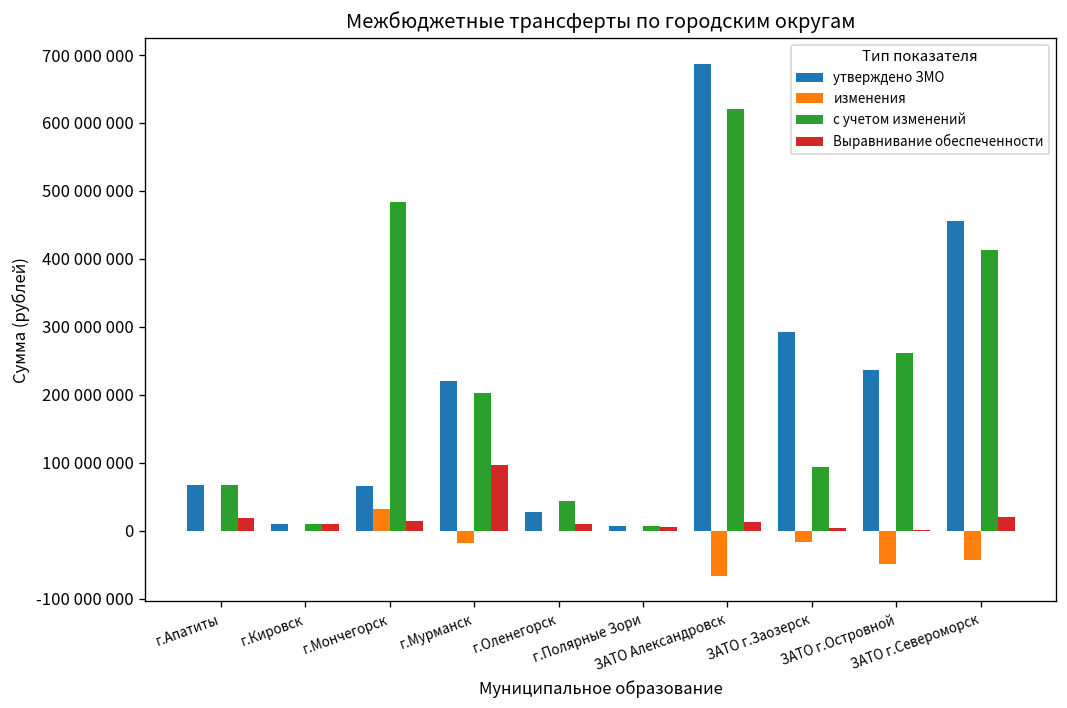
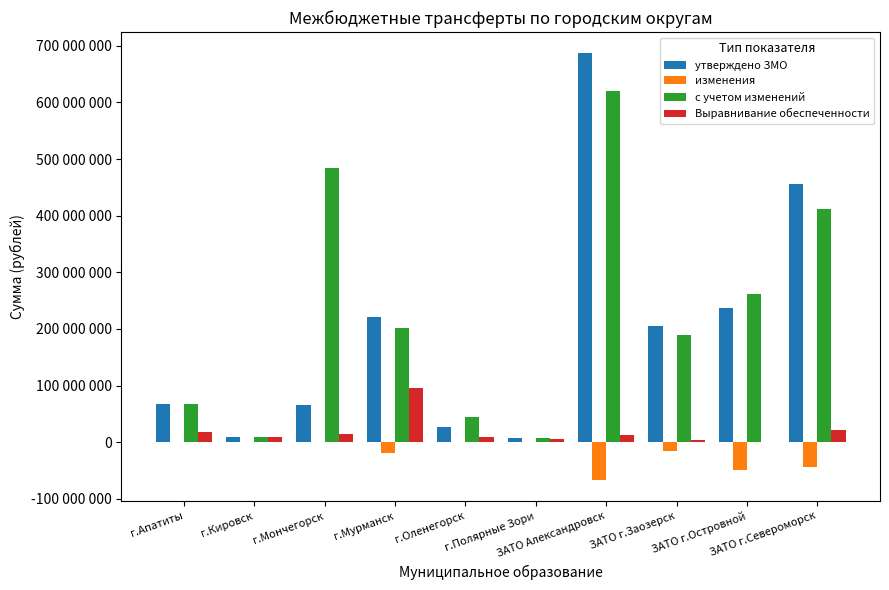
изменения, г.Мончегорск: 30000000 -> 0
утверждено ЗМО, ЗАТО г.Заозерск: 290000000 -> 210000000
с учетом изменений, ЗАТО г.Заозерск: 90000000 -> 190000000
